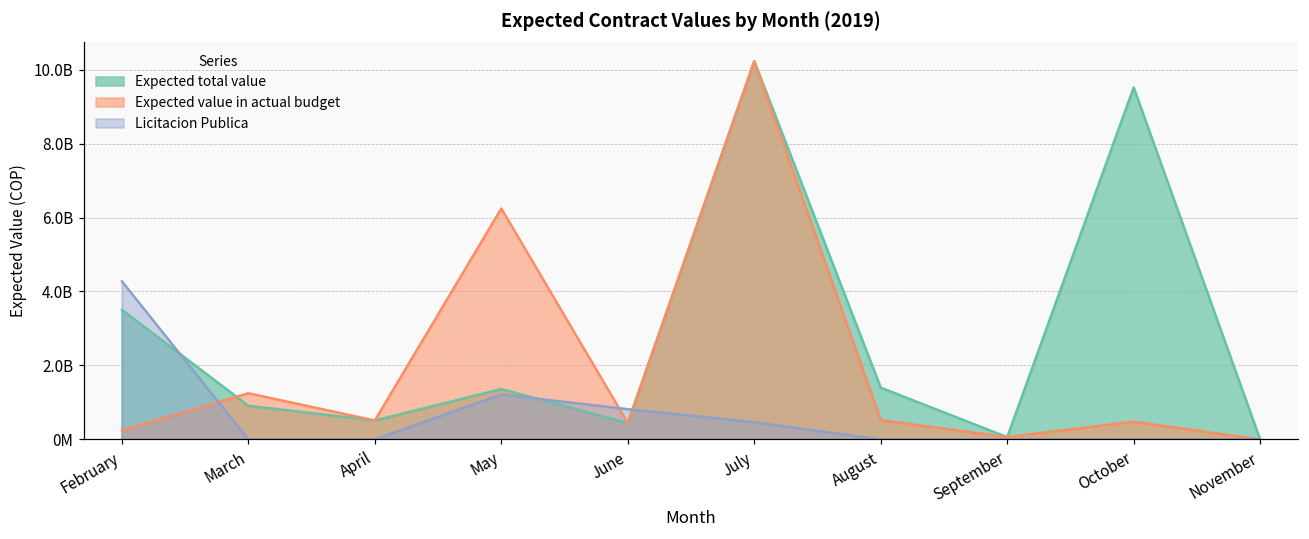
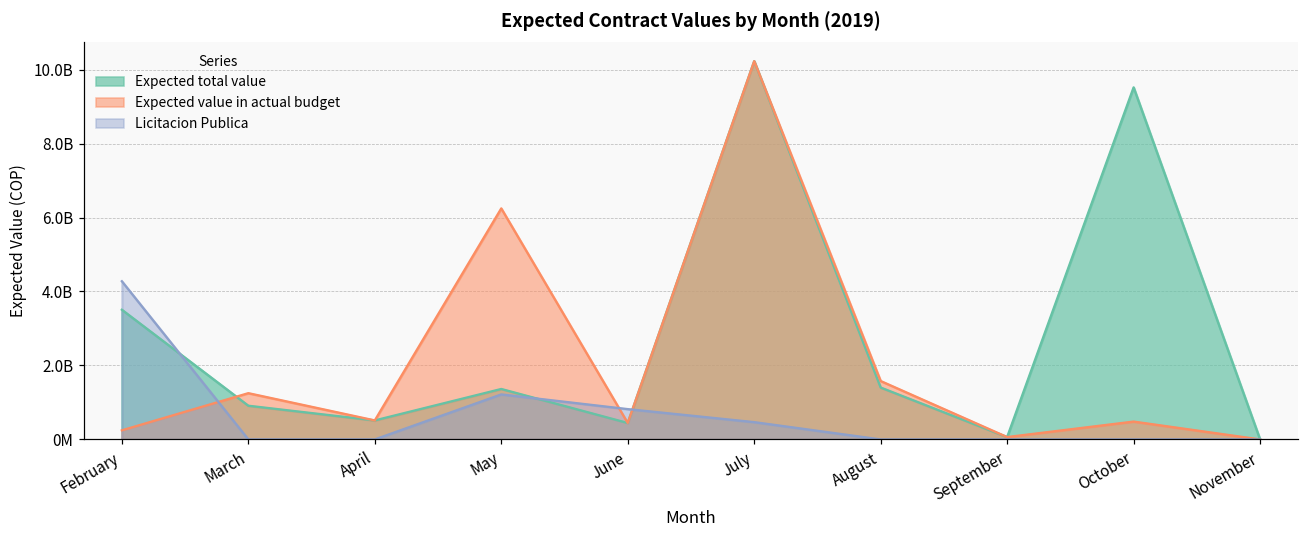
Expected value in actual budget, August: 500000000 -> 1600000000
